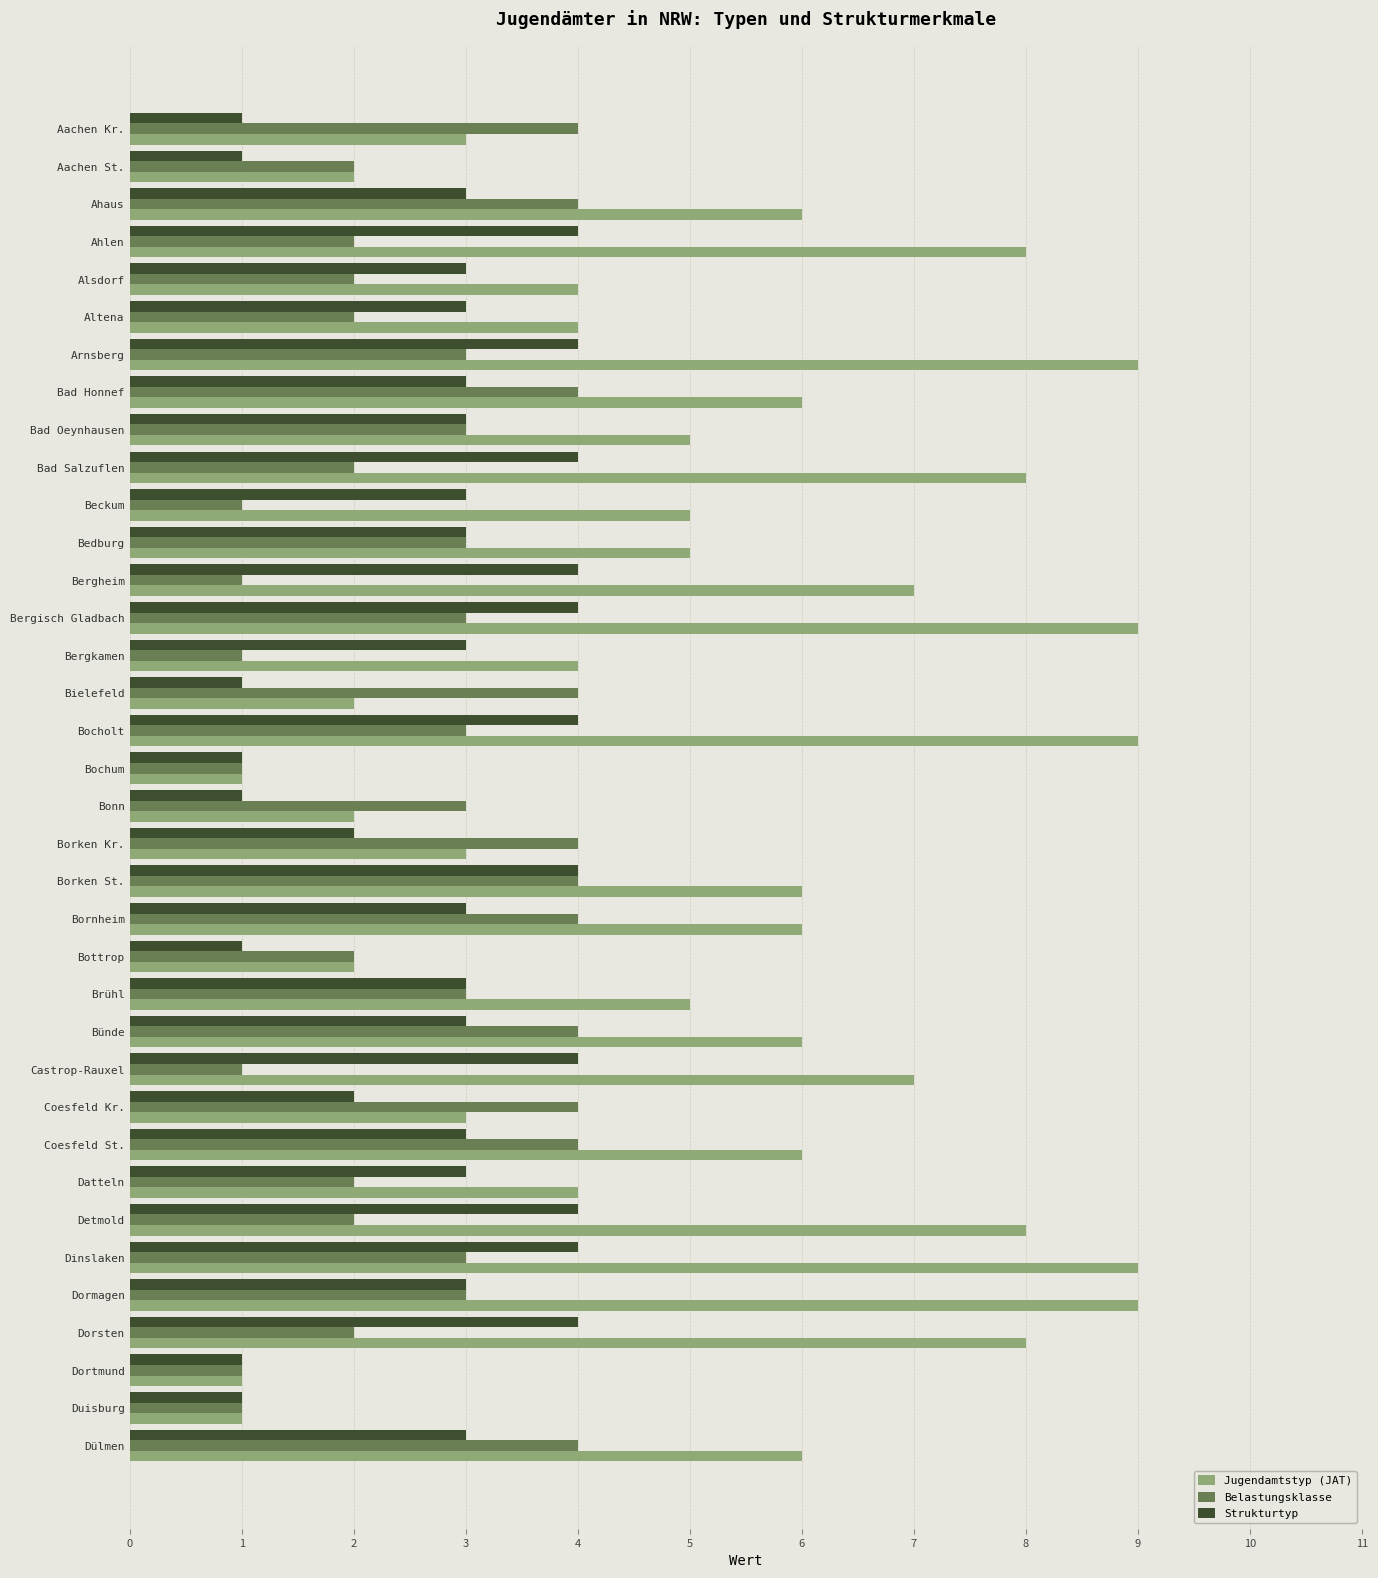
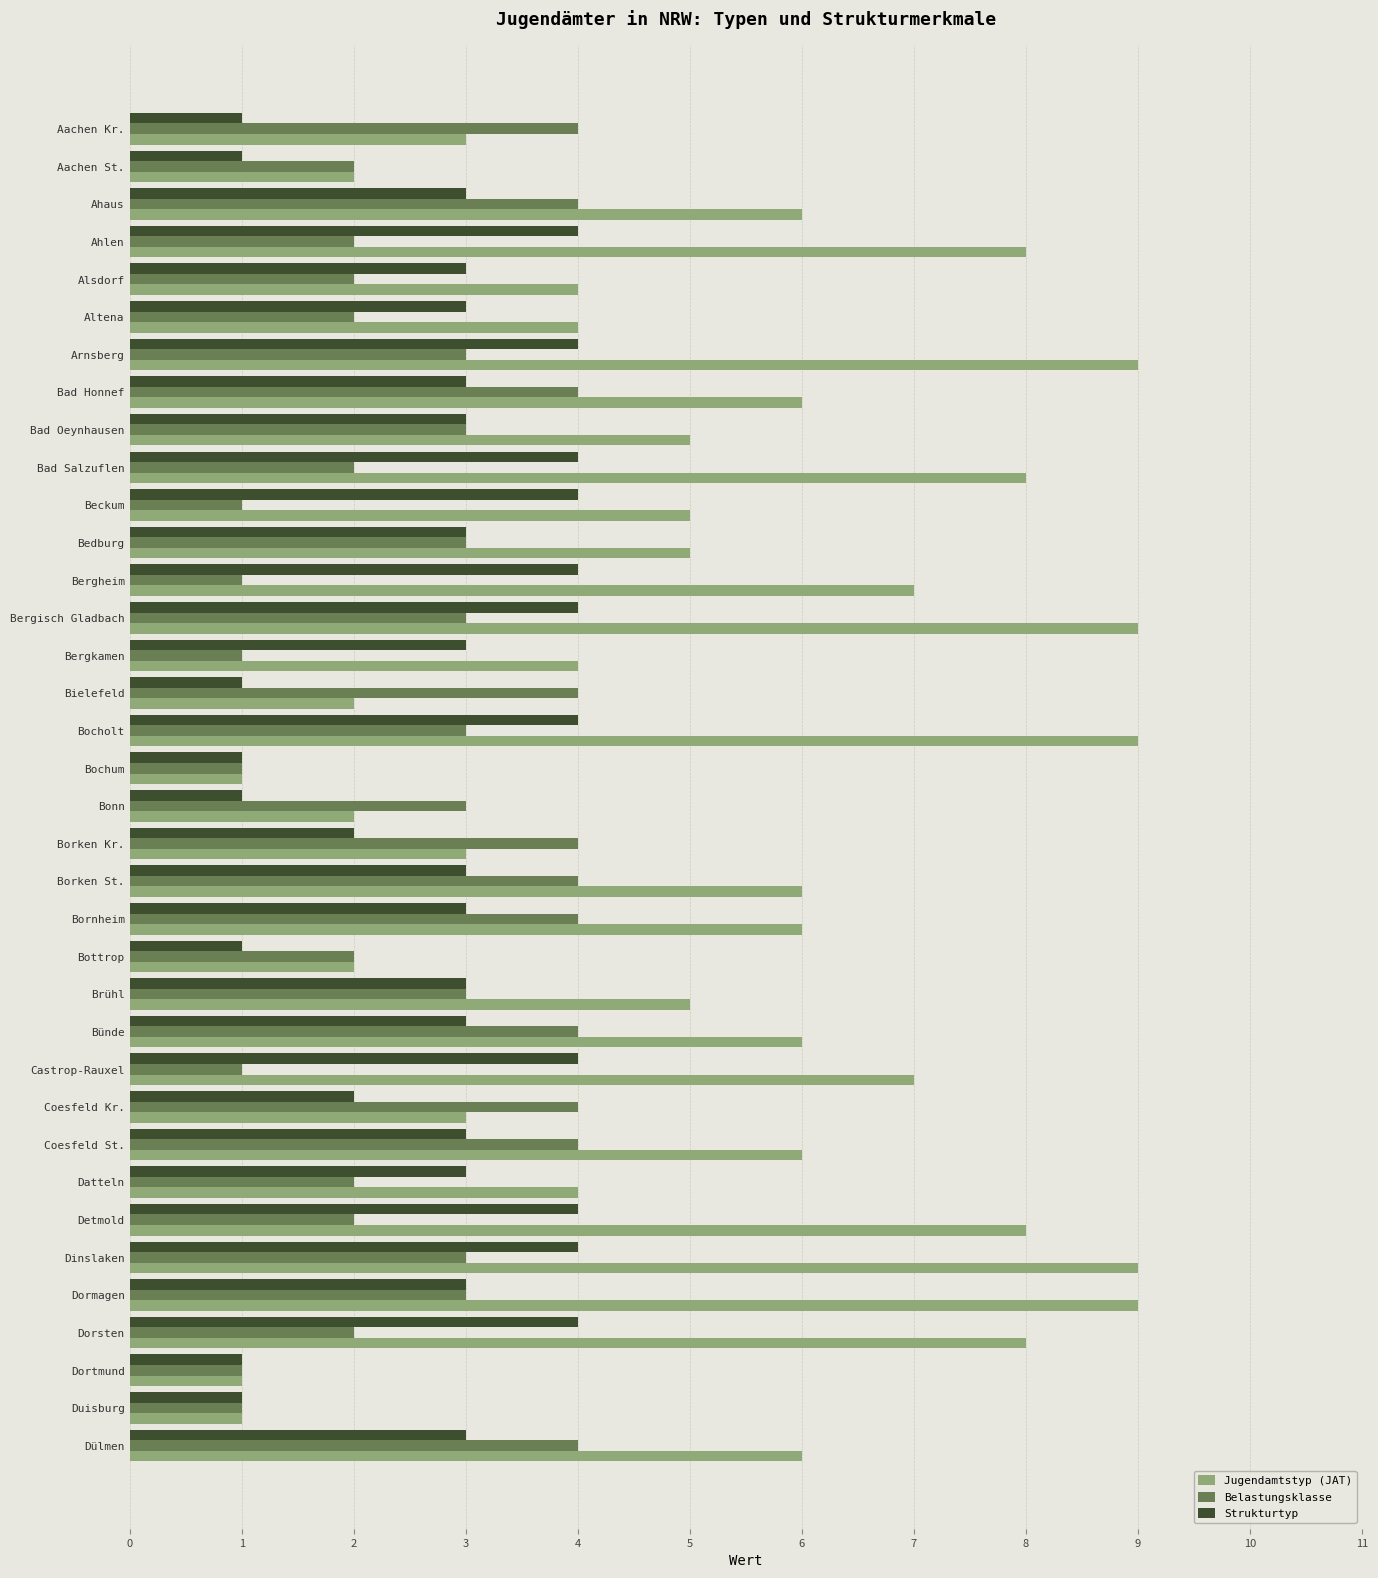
Strukturtyp, Beckum: 3 -> 4
Strukturtyp, Borken St.: 4 -> 3
